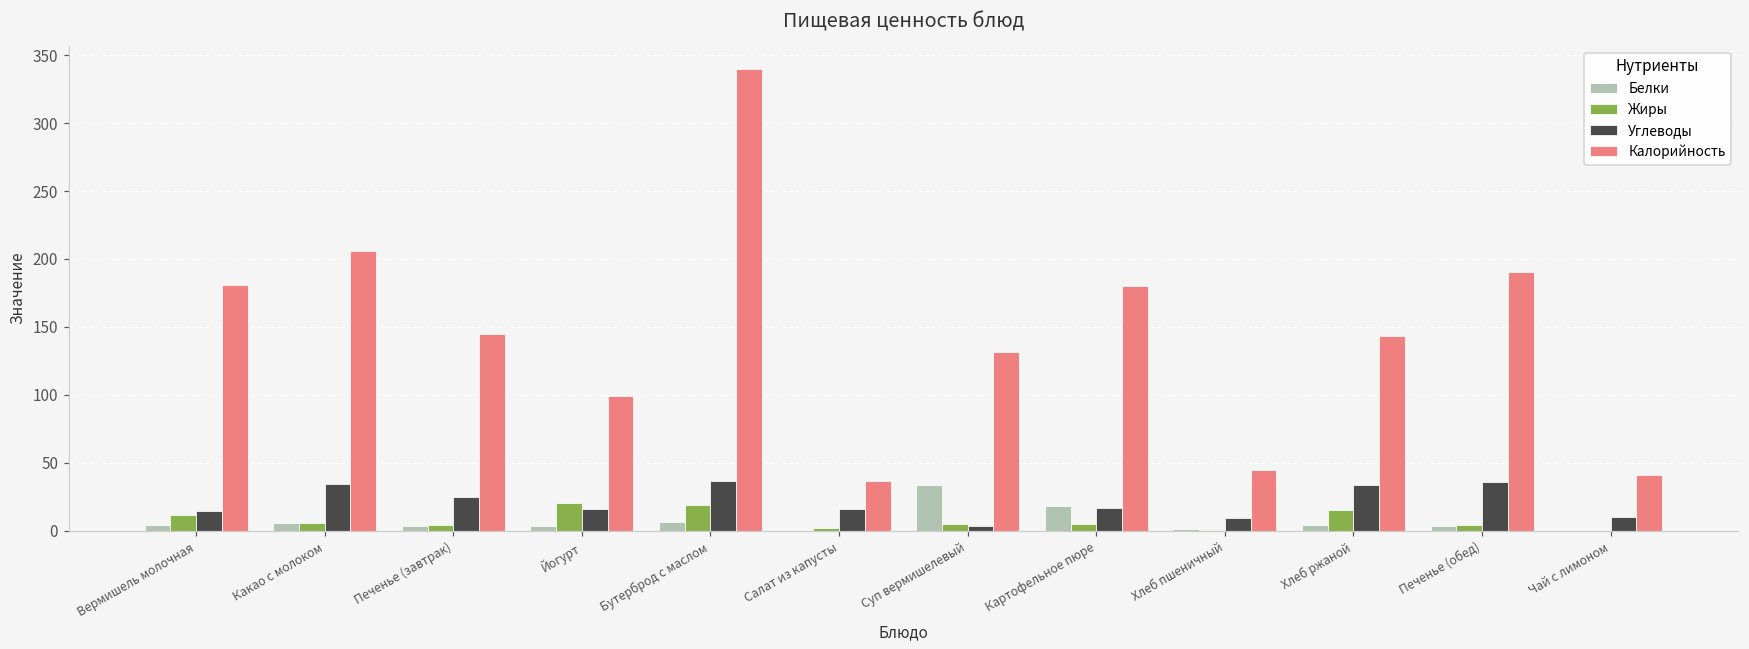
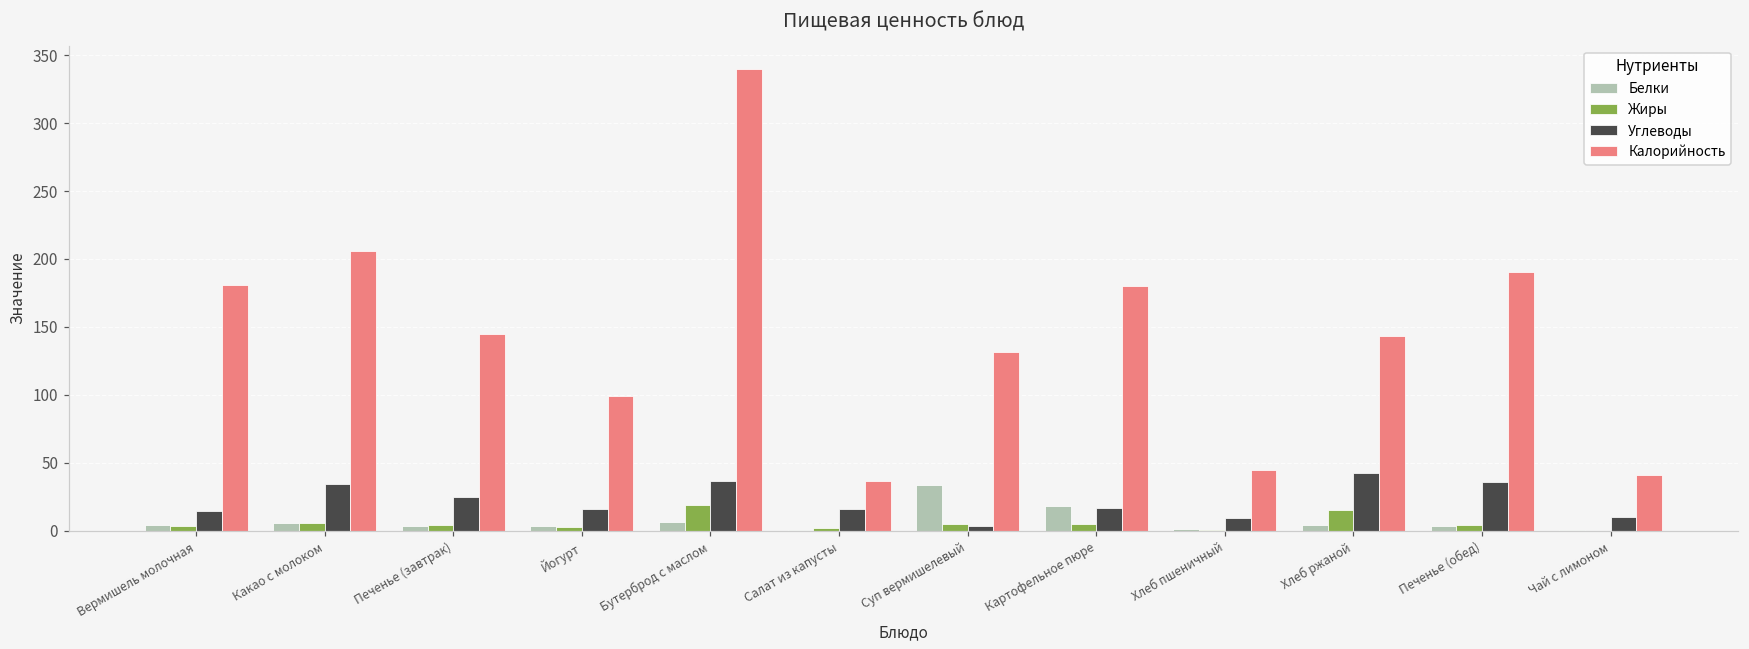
Жиры, Вермишель молочная: 11 -> 4
Жиры, Йогурт: 21 -> 3
Углеводы, Хлеб ржаной: 34 -> 42
